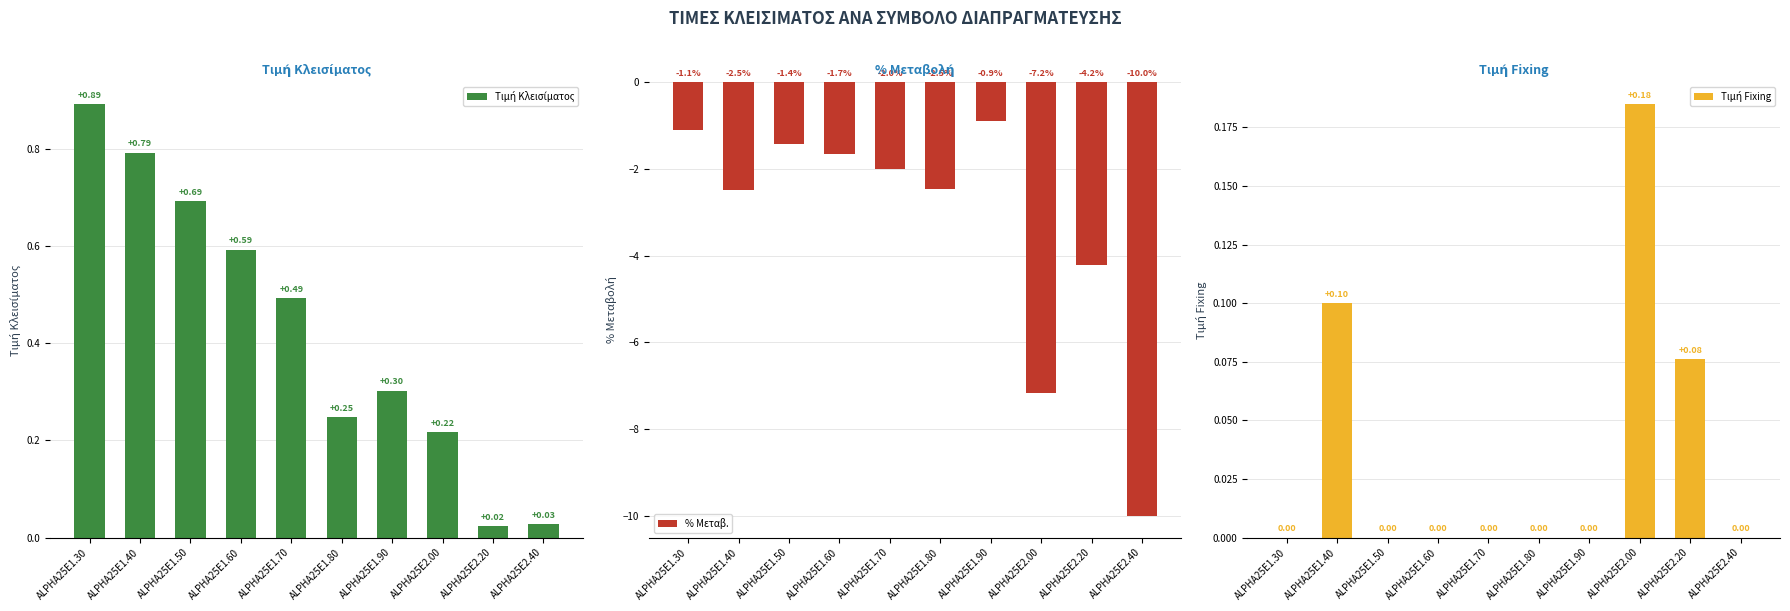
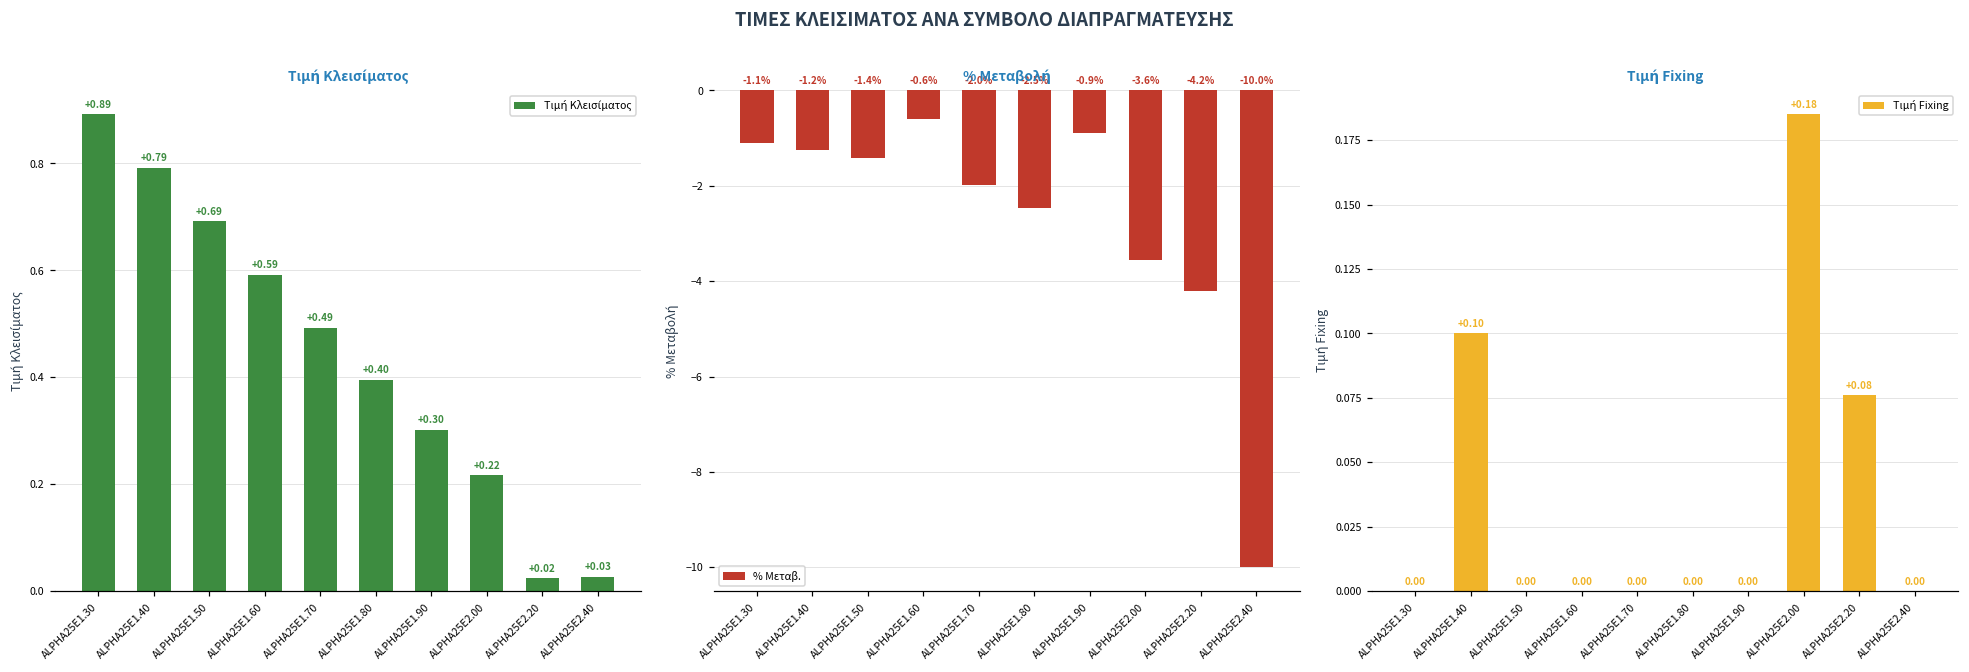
Τιμή Κλεισίματος, ALPHA25E1.80: +0.25 -> +0.40
% Μεταβολή, ALPHA25E1.40: -2.5% -> -1.2%
% Μεταβολή, ALPHA25E1.60: -1.7% -> -0.6%
% Μεταβολή, ALPHA25E2.00: -7.2% -> -3.6%
